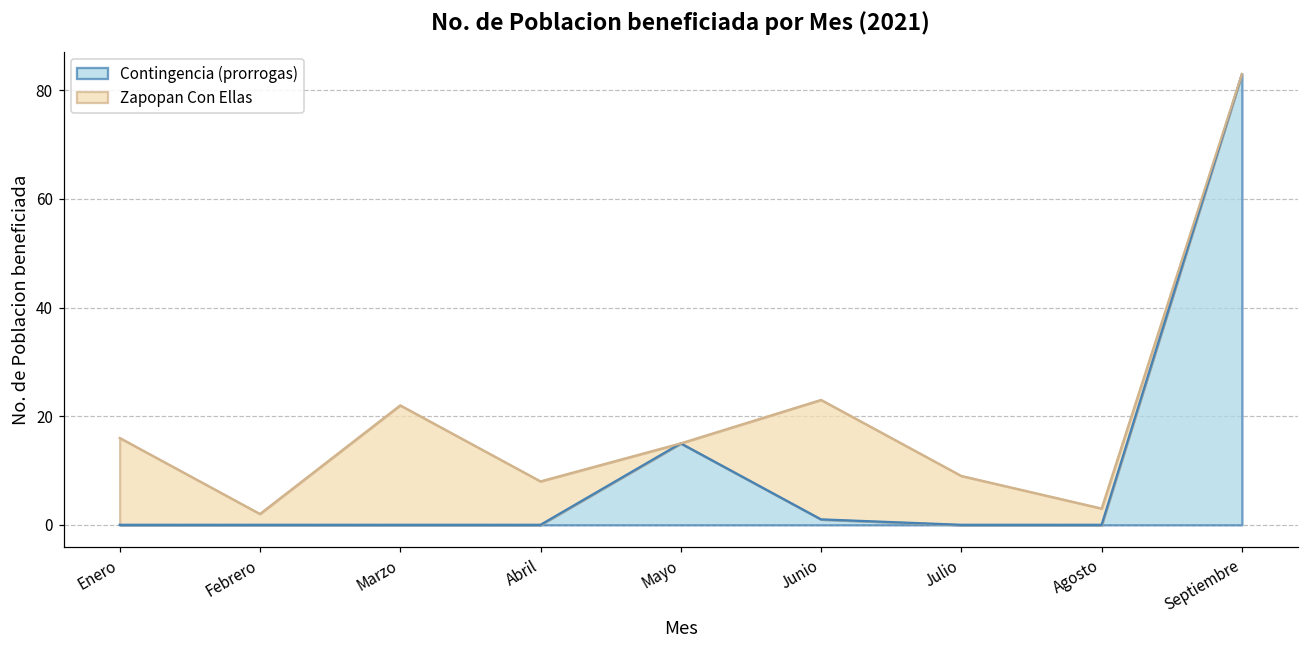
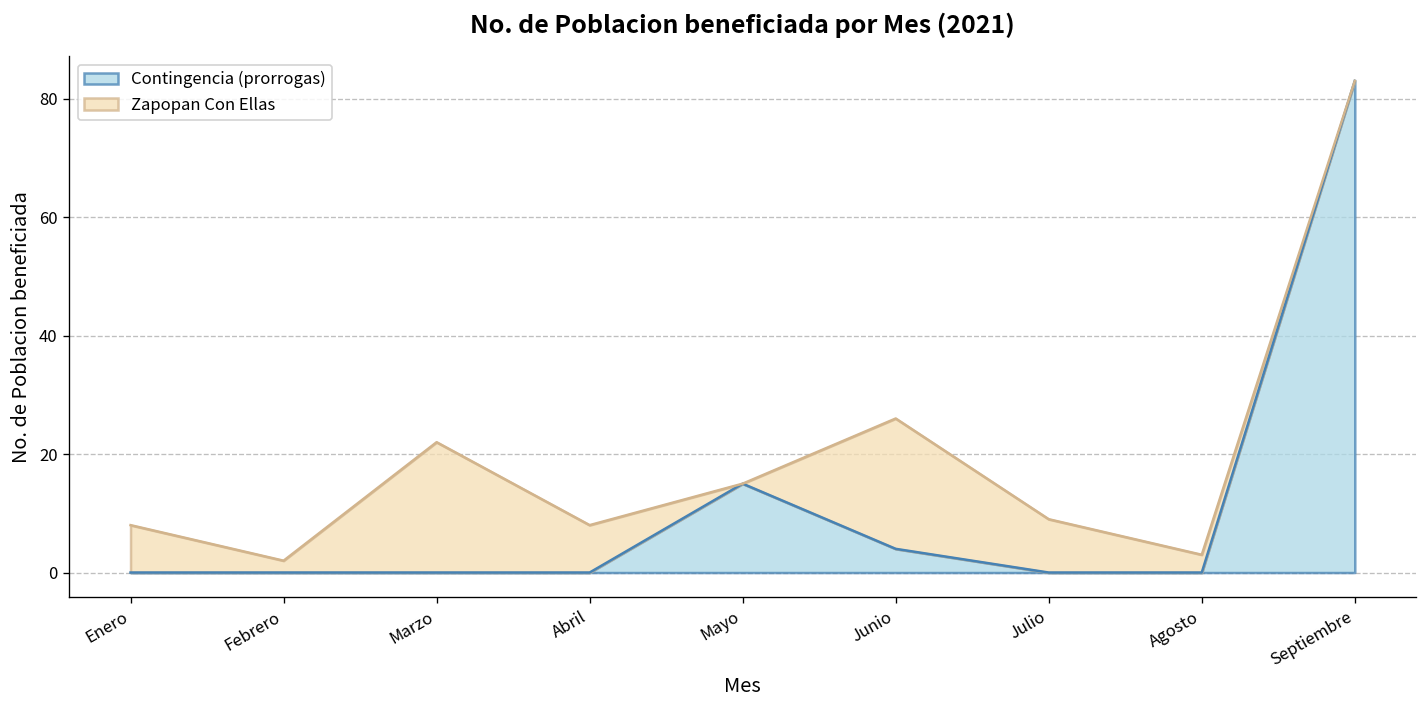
Zapopan Con Ellas, Enero: 16 -> 8
Contingencia (prorrogas), Junio: 1 -> 4
